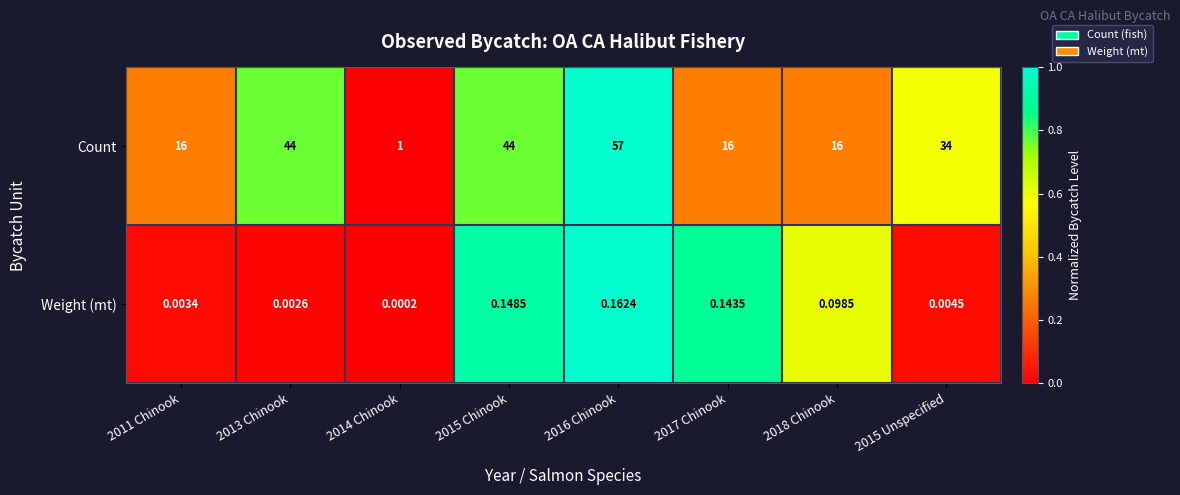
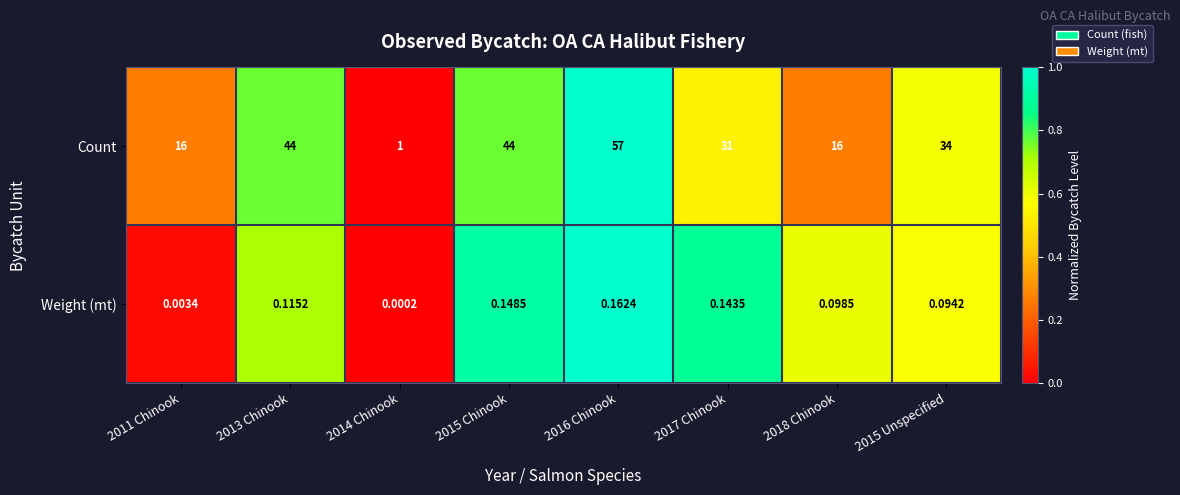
Count, 2017 Chinook: 16 -> 31
Weight (mt), 2013 Chinook: 0.0026 -> 0.1152
Weight (mt), 2015 Unspecified: 0.0045 -> 0.0942
